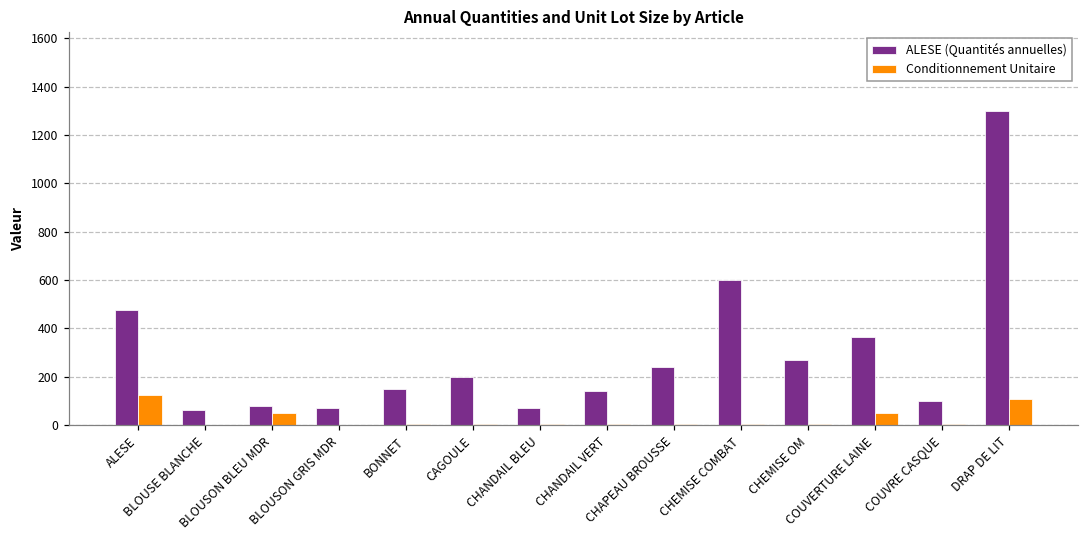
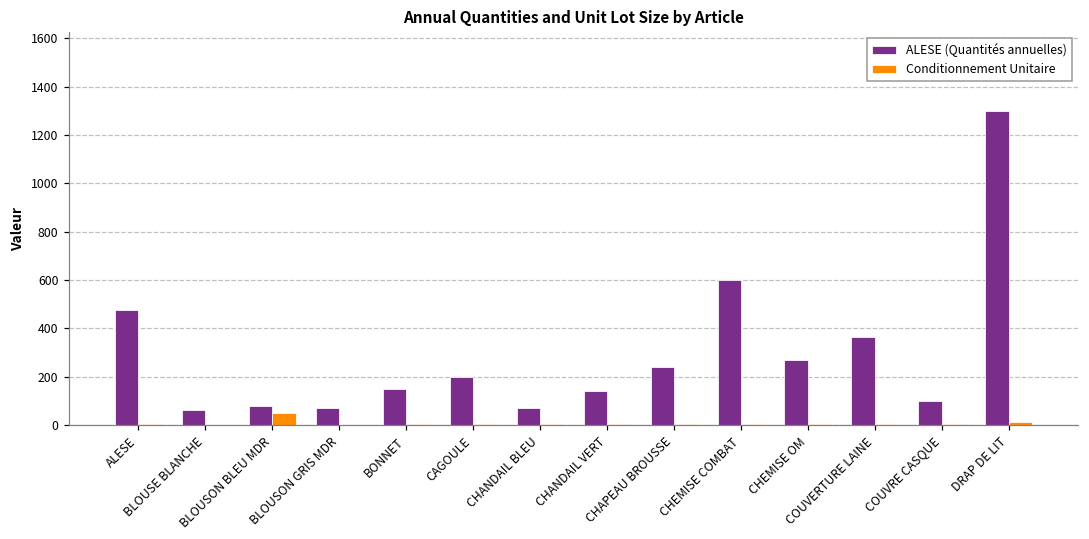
Conditionnement Unitaire, ALESE: 120 -> 10
Conditionnement Unitaire, COUVERTURE LAINE: 50 -> 10
Conditionnement Unitaire, DRAP DE LIT: 110 -> 10
